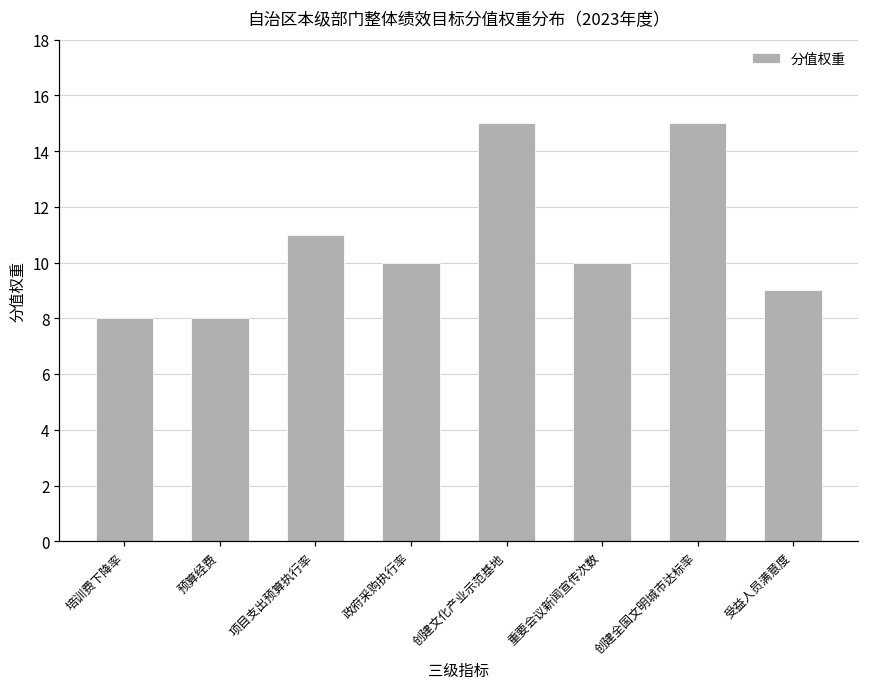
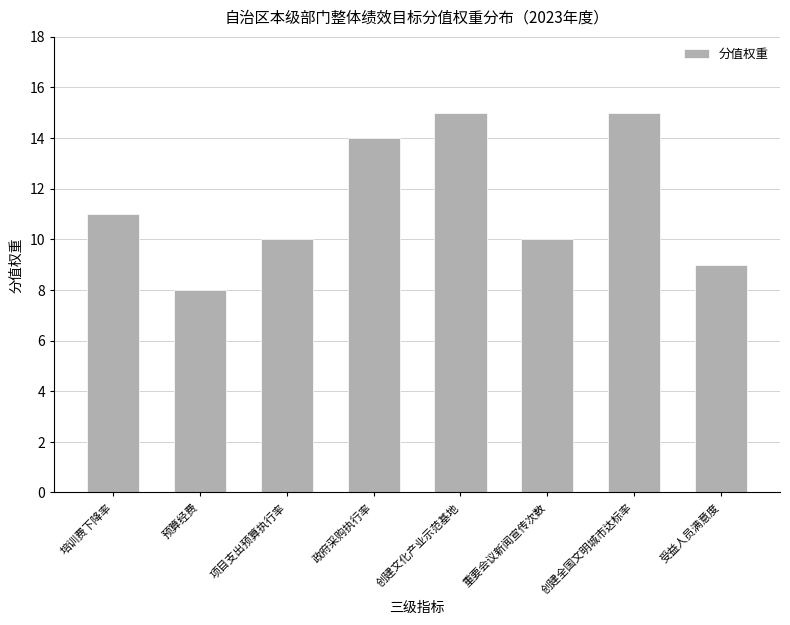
培训费下降率: 8 -> 11
项目支出预算执行率: 11 -> 10
政府采购执行率: 10 -> 14
